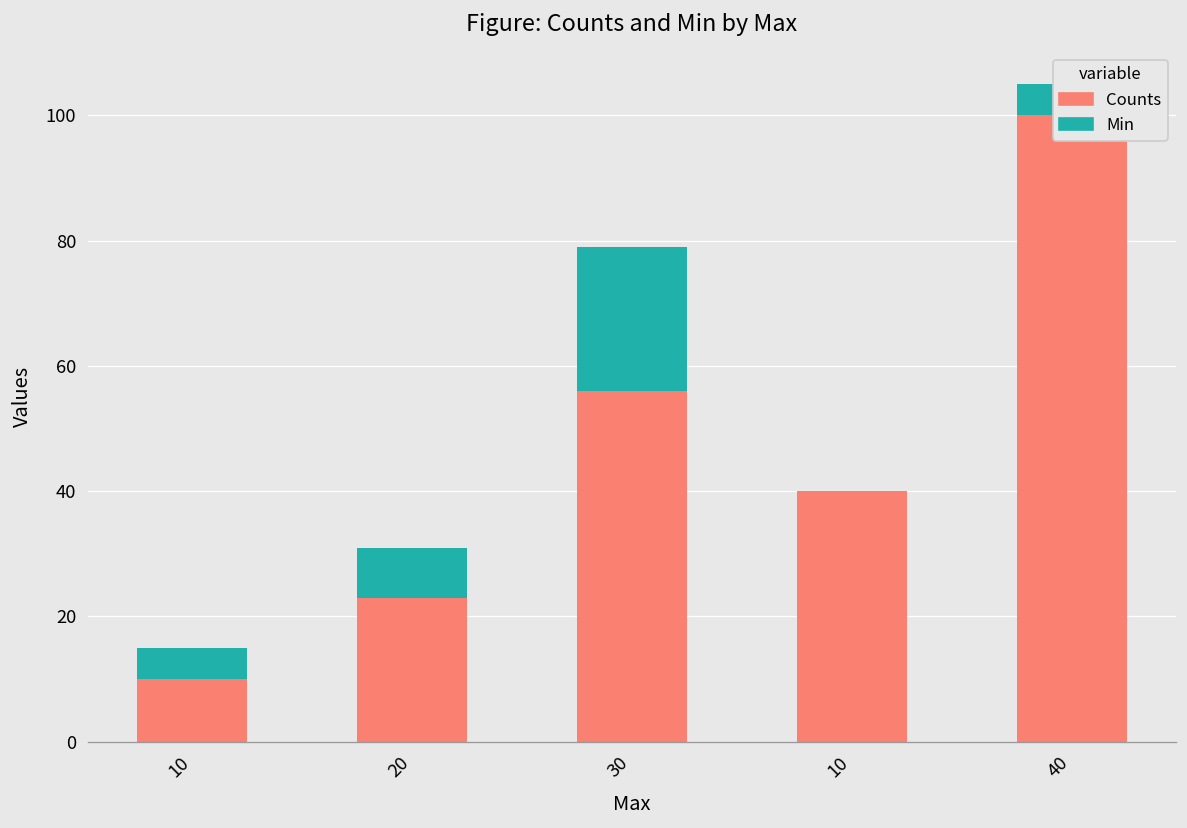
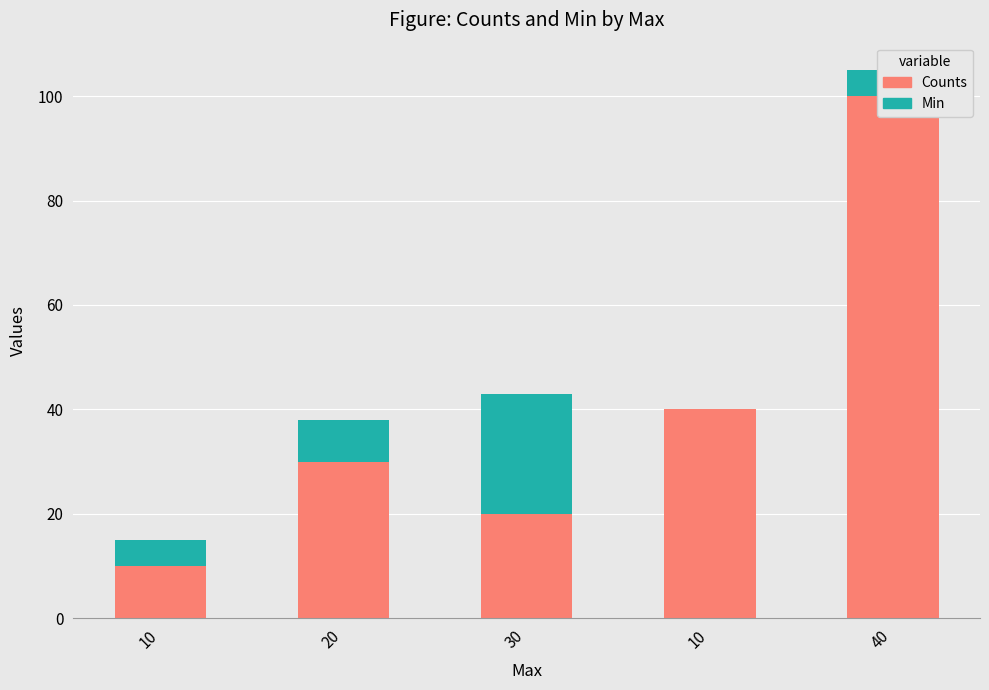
Counts, 20: 23 -> 30
Counts, 30: 56 -> 20
